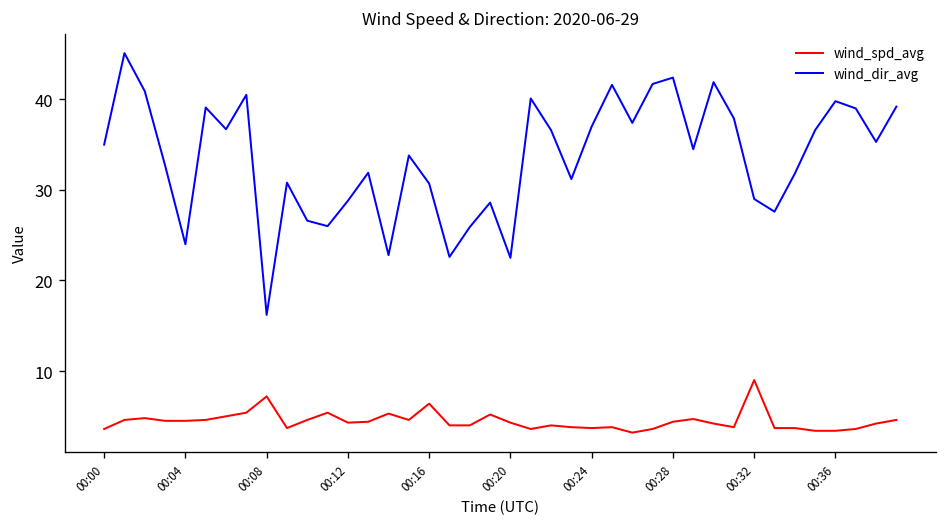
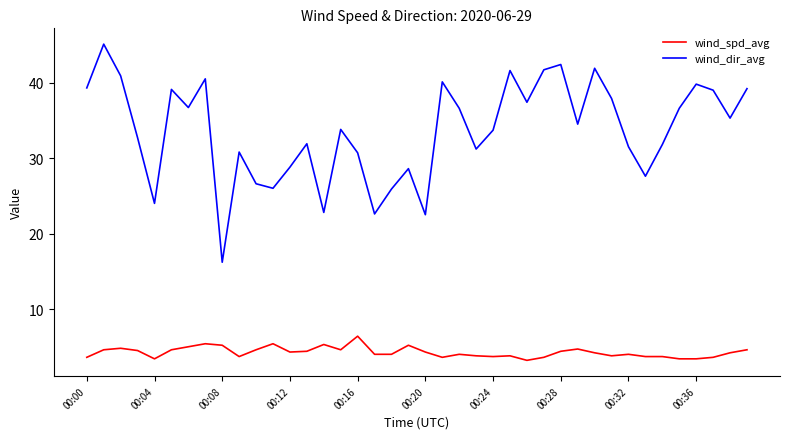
wind_dir_avg, 00:00: 35 -> 39
wind_spd_avg, 00:04: 5 -> 3
wind_spd_avg, 00:08: 7 -> 5
wind_dir_avg, 00:24: 37 -> 34
wind_spd_avg, 00:32: 9 -> 4
wind_dir_avg, 00:32: 29 -> 32
